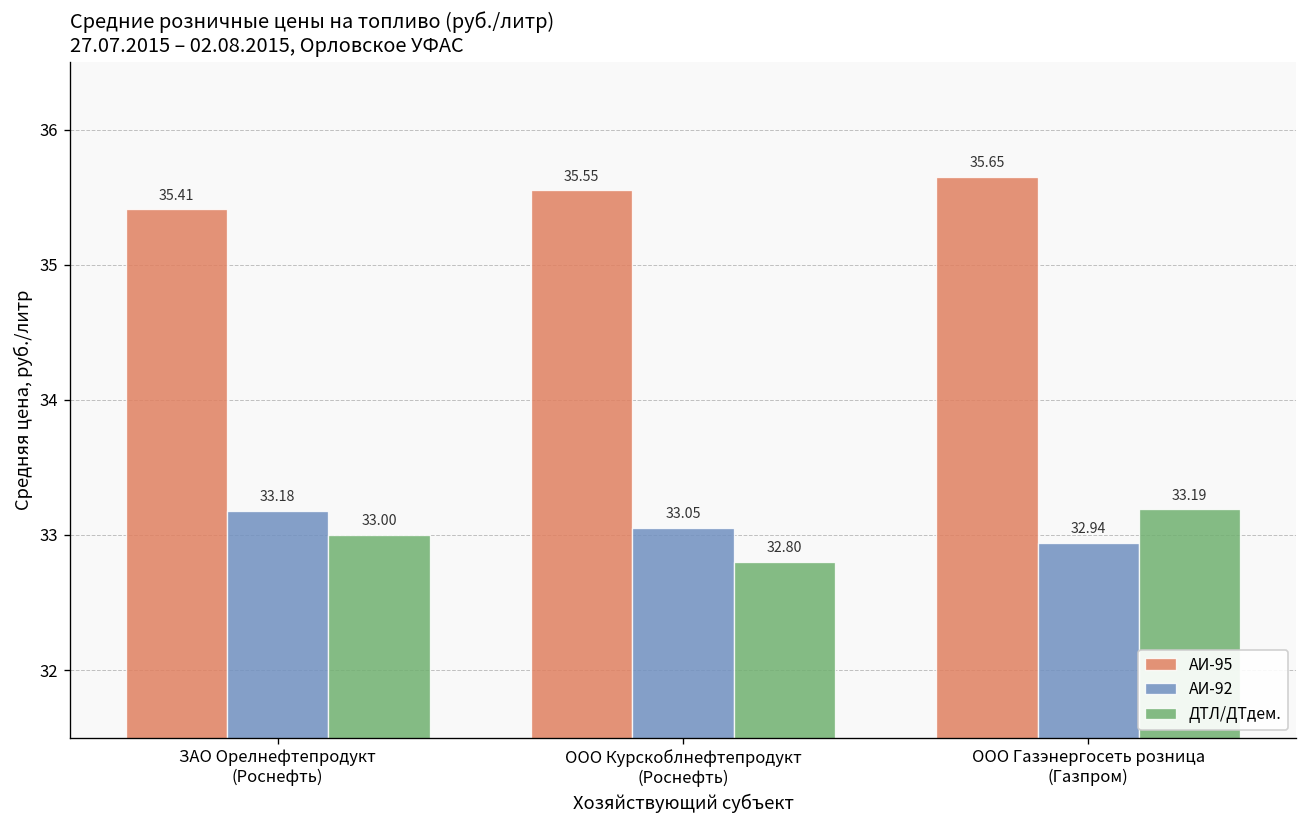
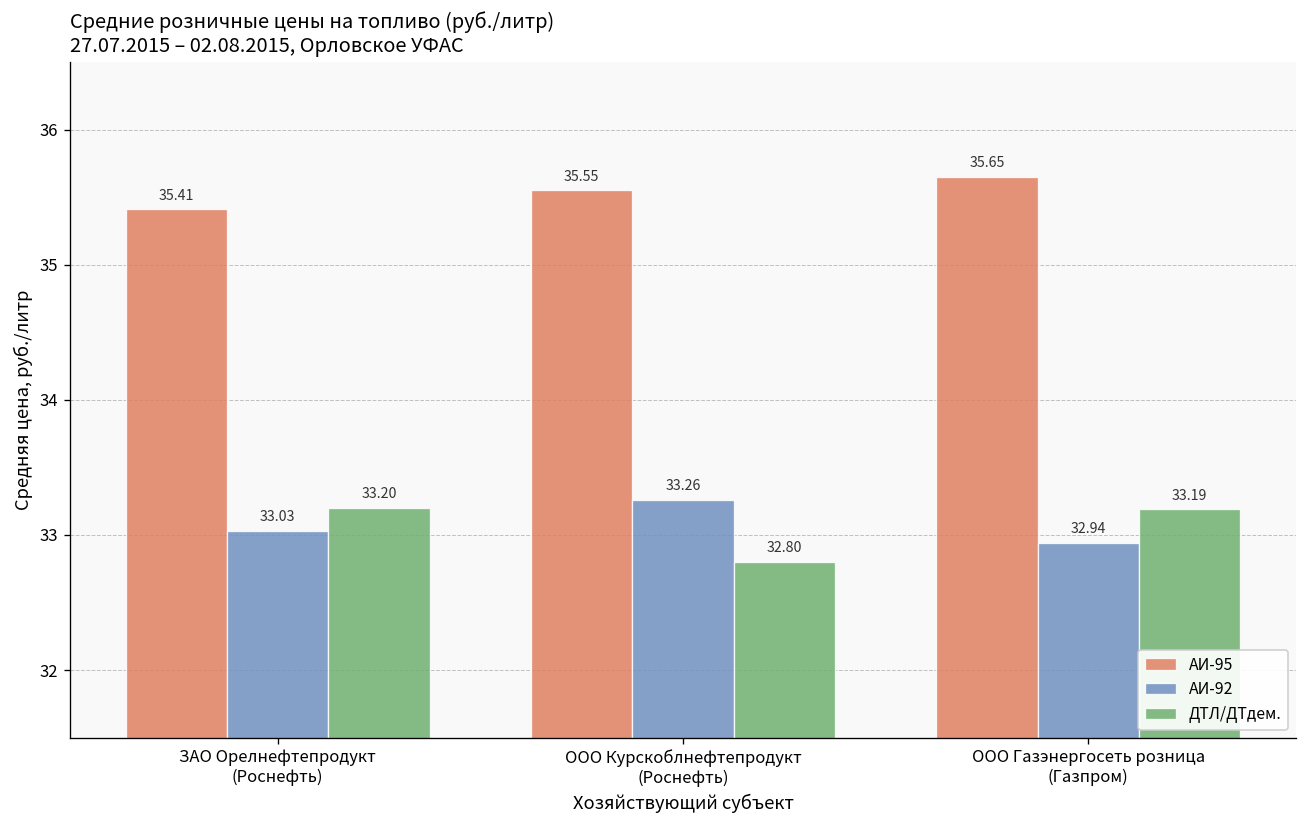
АИ-92, ЗАО Орелнефтепродукт (Роснефть): 33.18 -> 33.03
ДТЛ/ДТдем., ЗАО Орелнефтепродукт (Роснефть): 33.00 -> 33.20
АИ-92, ООО Курскоблнефтепродукт (Роснефть): 33.05 -> 33.26
